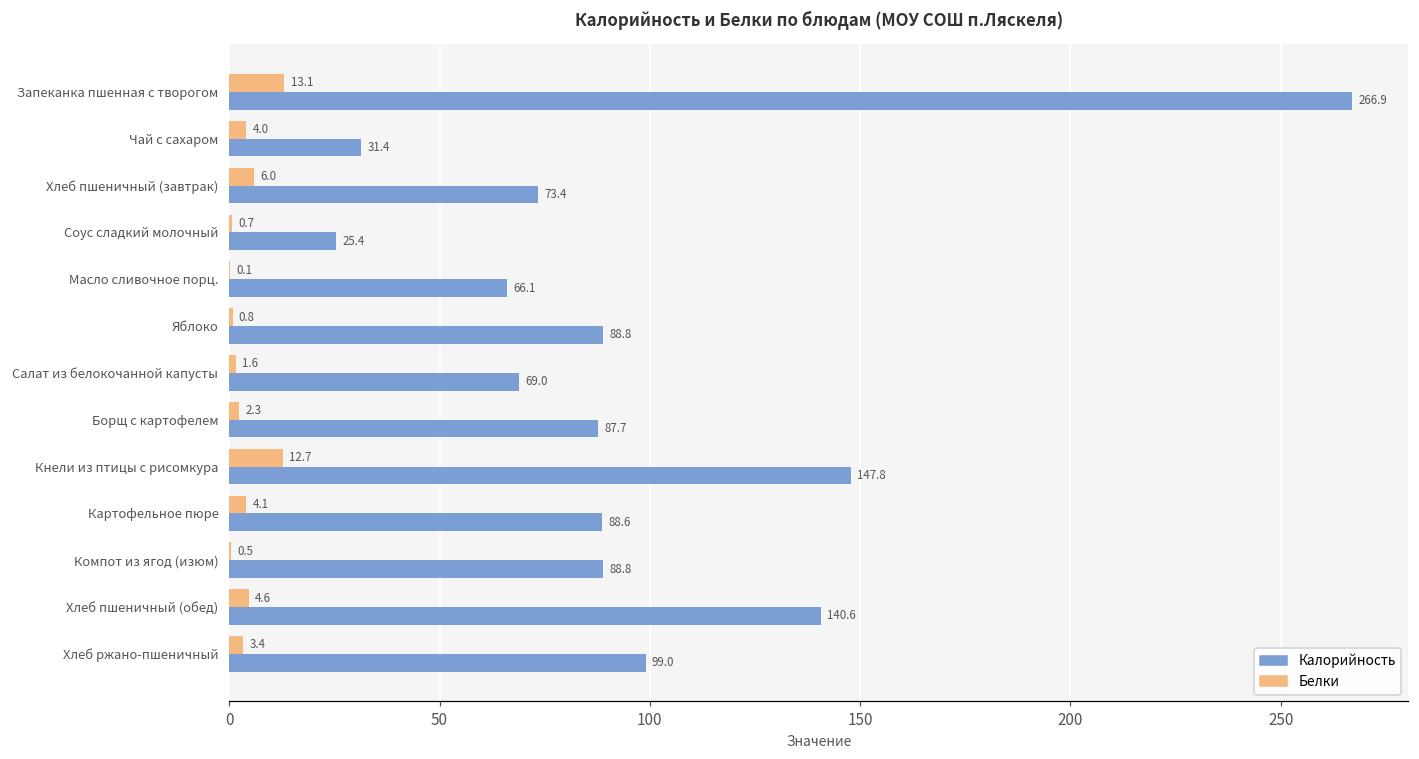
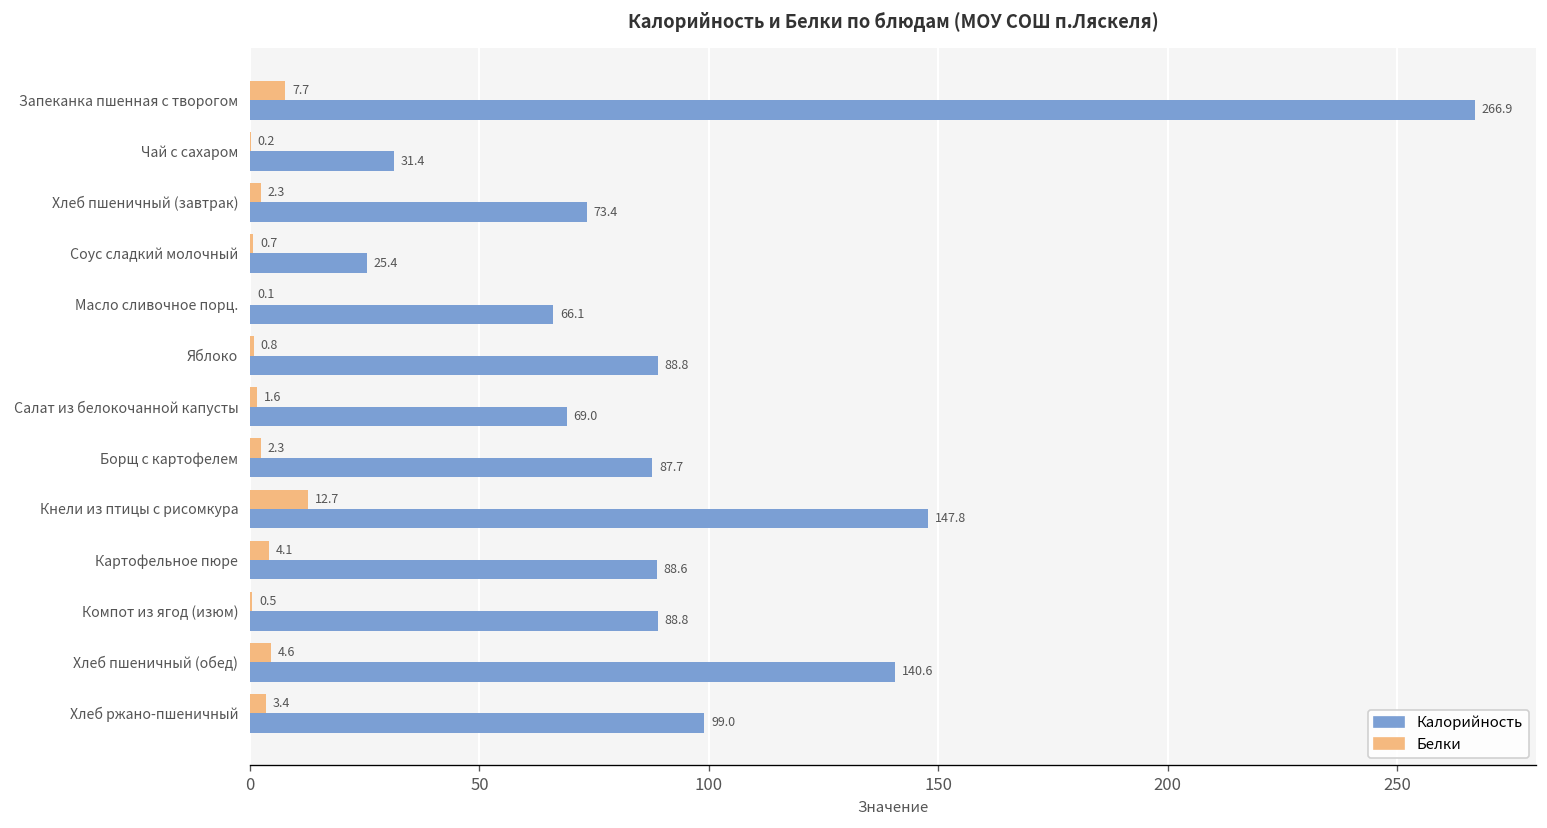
Белки, Запеканка пшенная с творогом: 13.1 -> 7.7
Белки, Чай с сахаром: 4.0 -> 0.2
Белки, Хлеб пшеничный (завтрак): 6.0 -> 2.3
